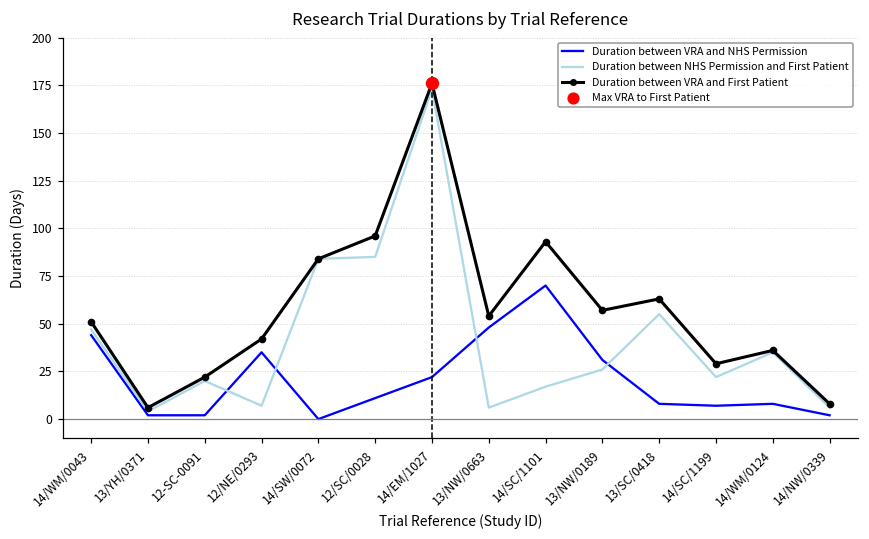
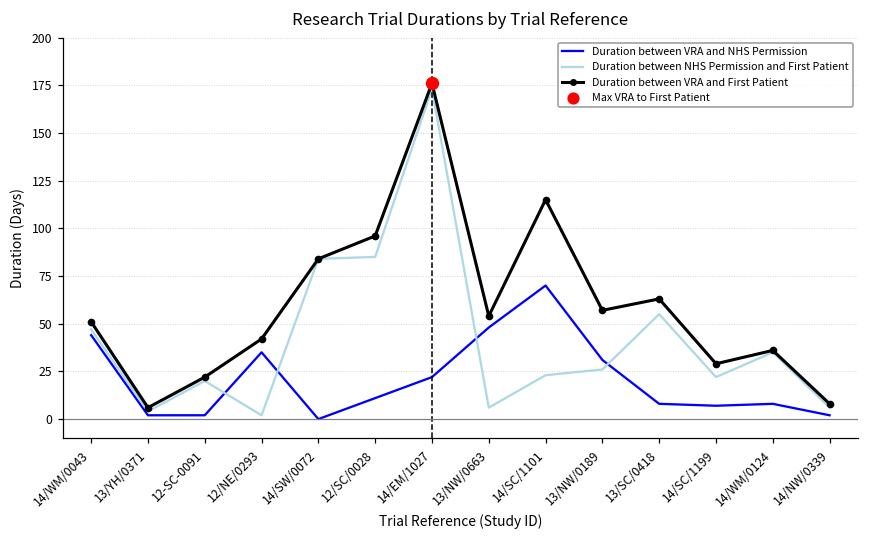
Duration between NHS Permission and First Patient, 12/NE/0293: 7 -> 2
Duration between NHS Permission and First Patient, 14/SC/1101: 17 -> 23
Duration between VRA and First Patient, 14/SC/1101: 93 -> 115
